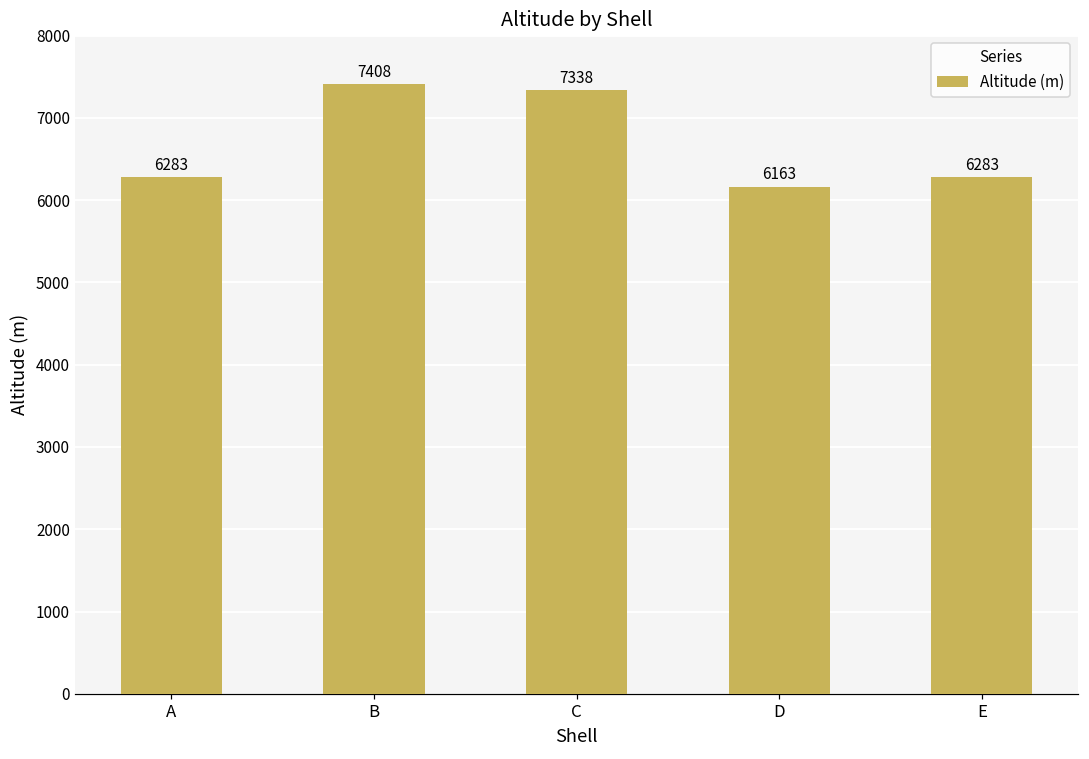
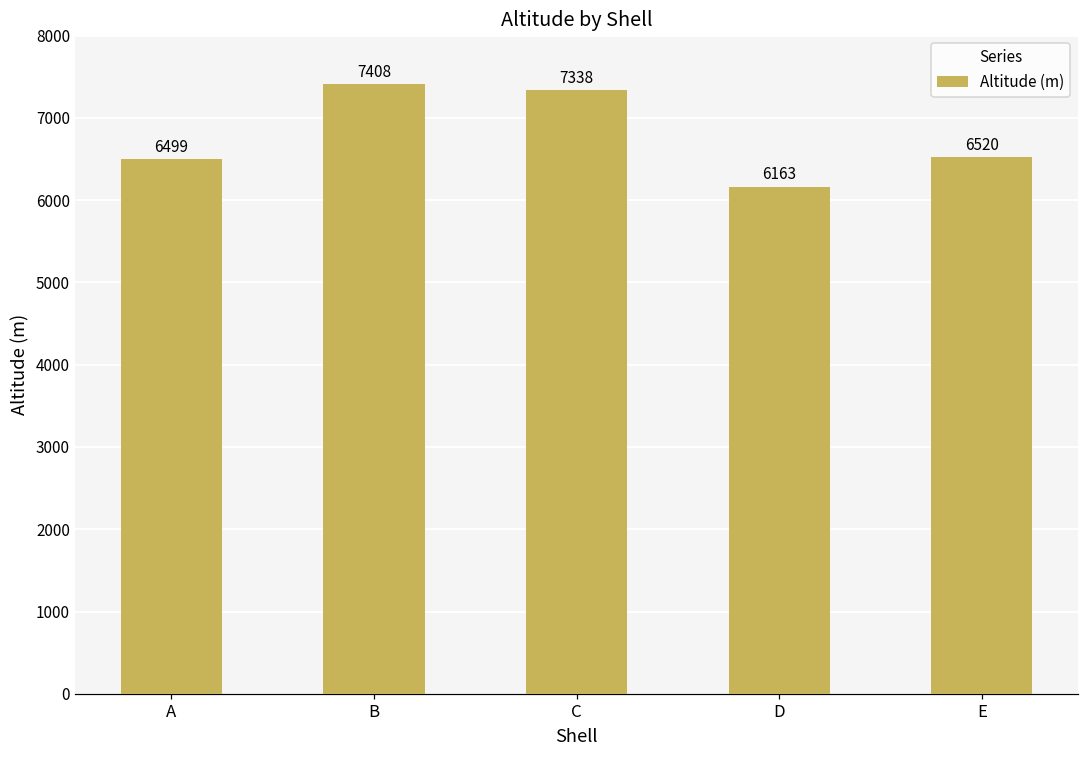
A: 6283 -> 6499
E: 6283 -> 6520
